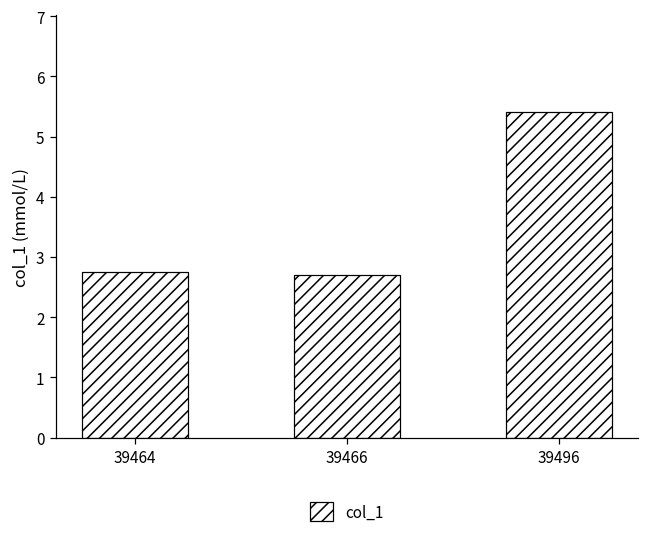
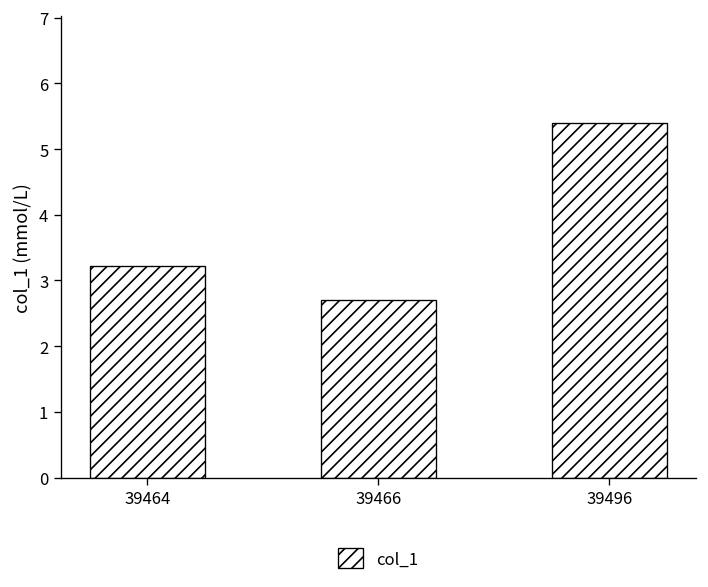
39464: 2.8 -> 3.2
